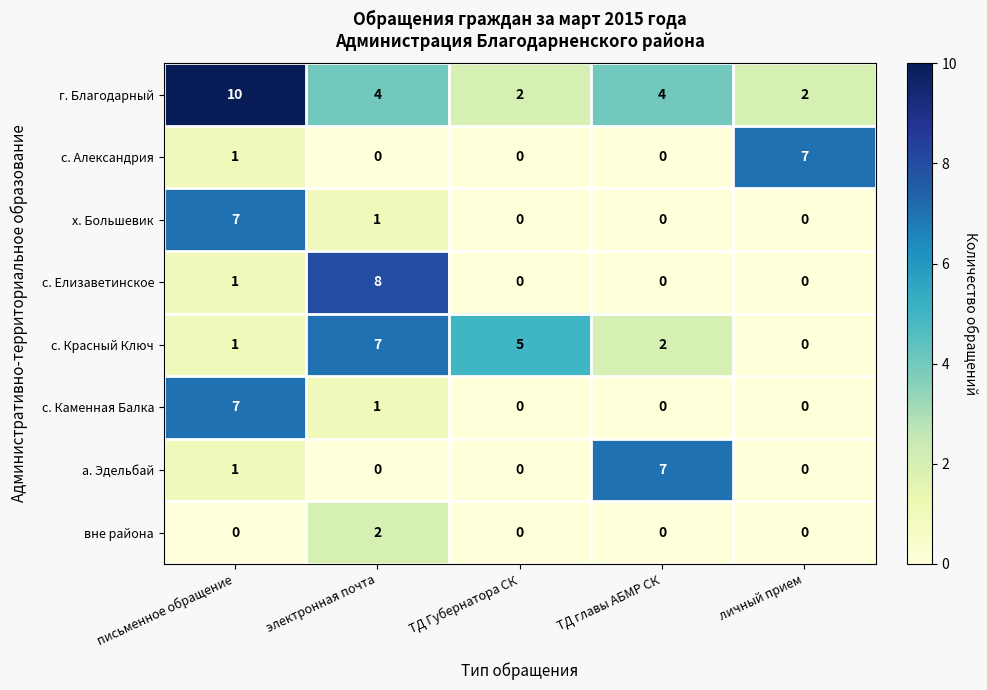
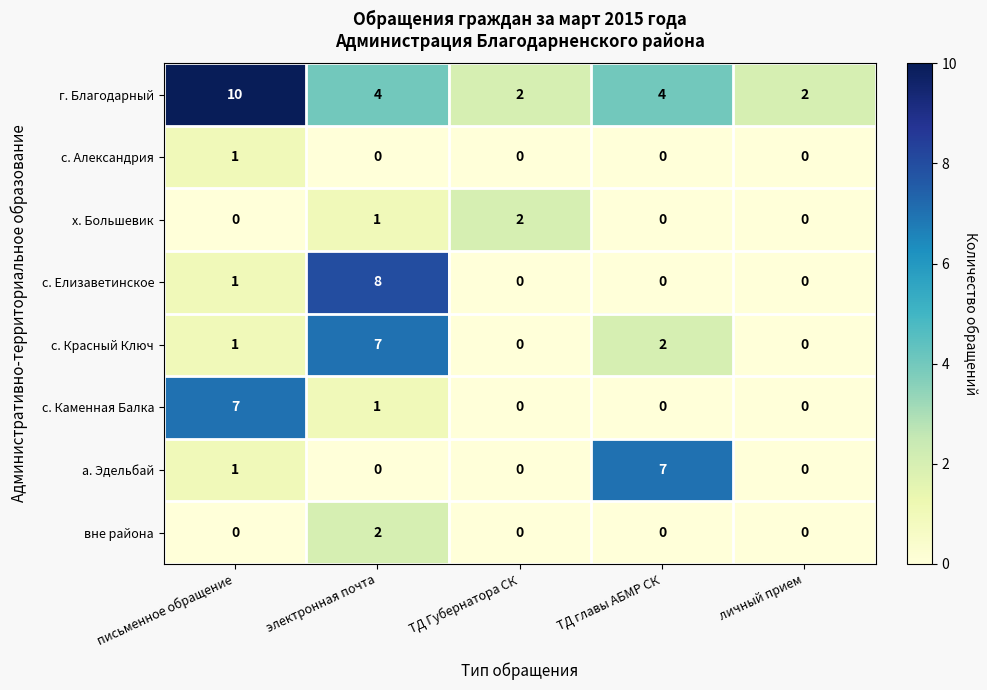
с. Александрия, личный прием: 7 -> 0
х. Большевик, письменное обращение: 7 -> 0
х. Большевик, ТД Губернатора СК: 0 -> 2
с. Красный Ключ, ТД Губернатора СК: 5 -> 0
